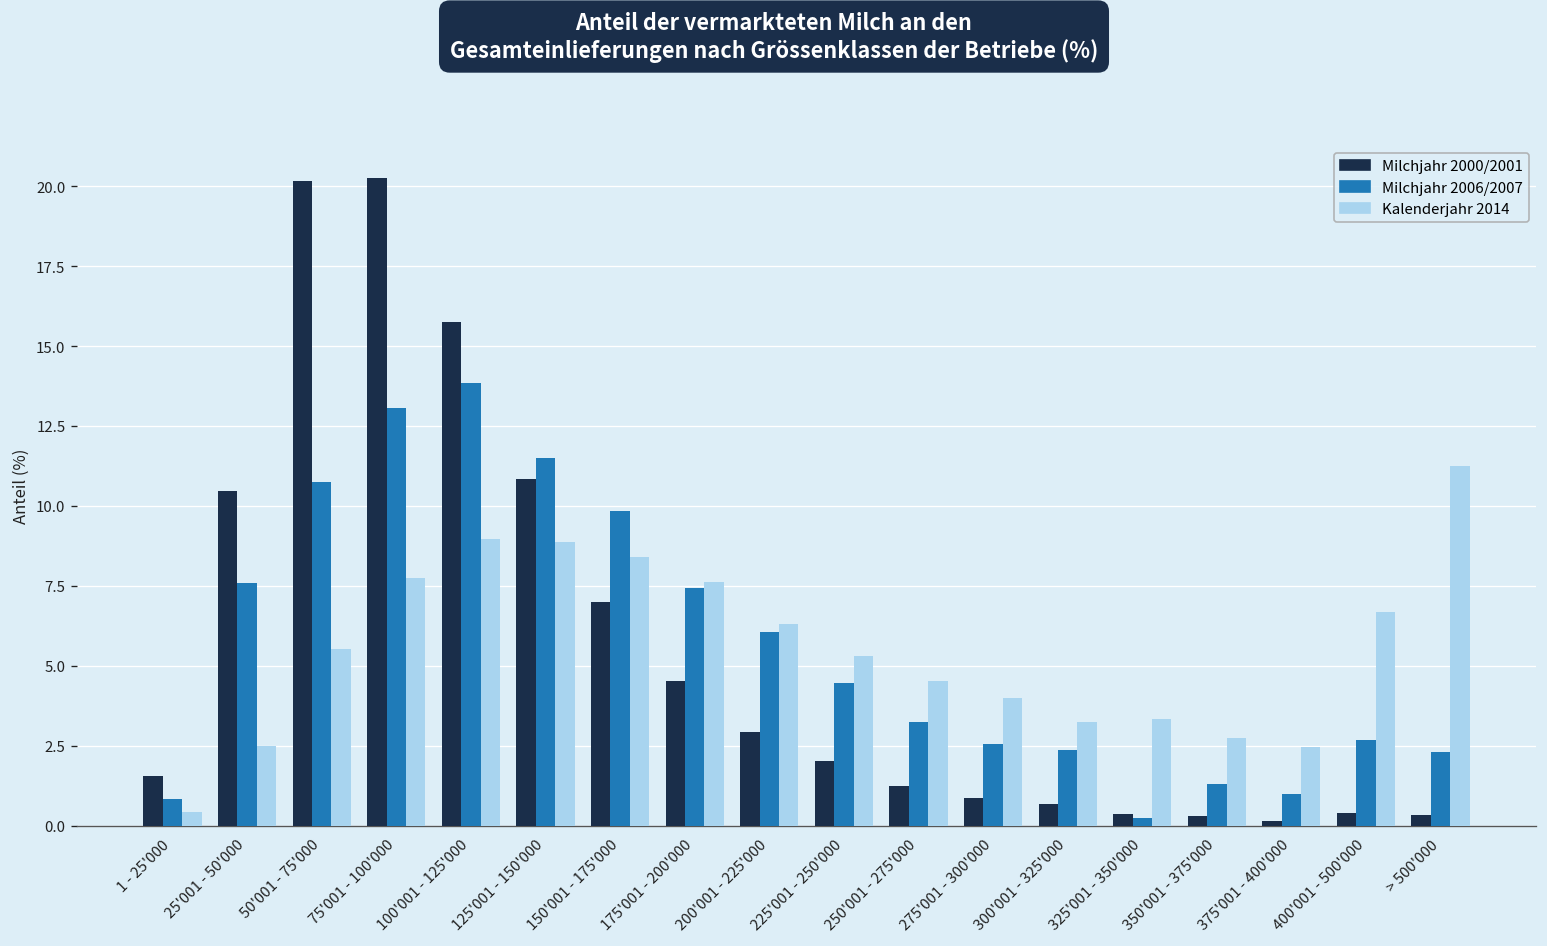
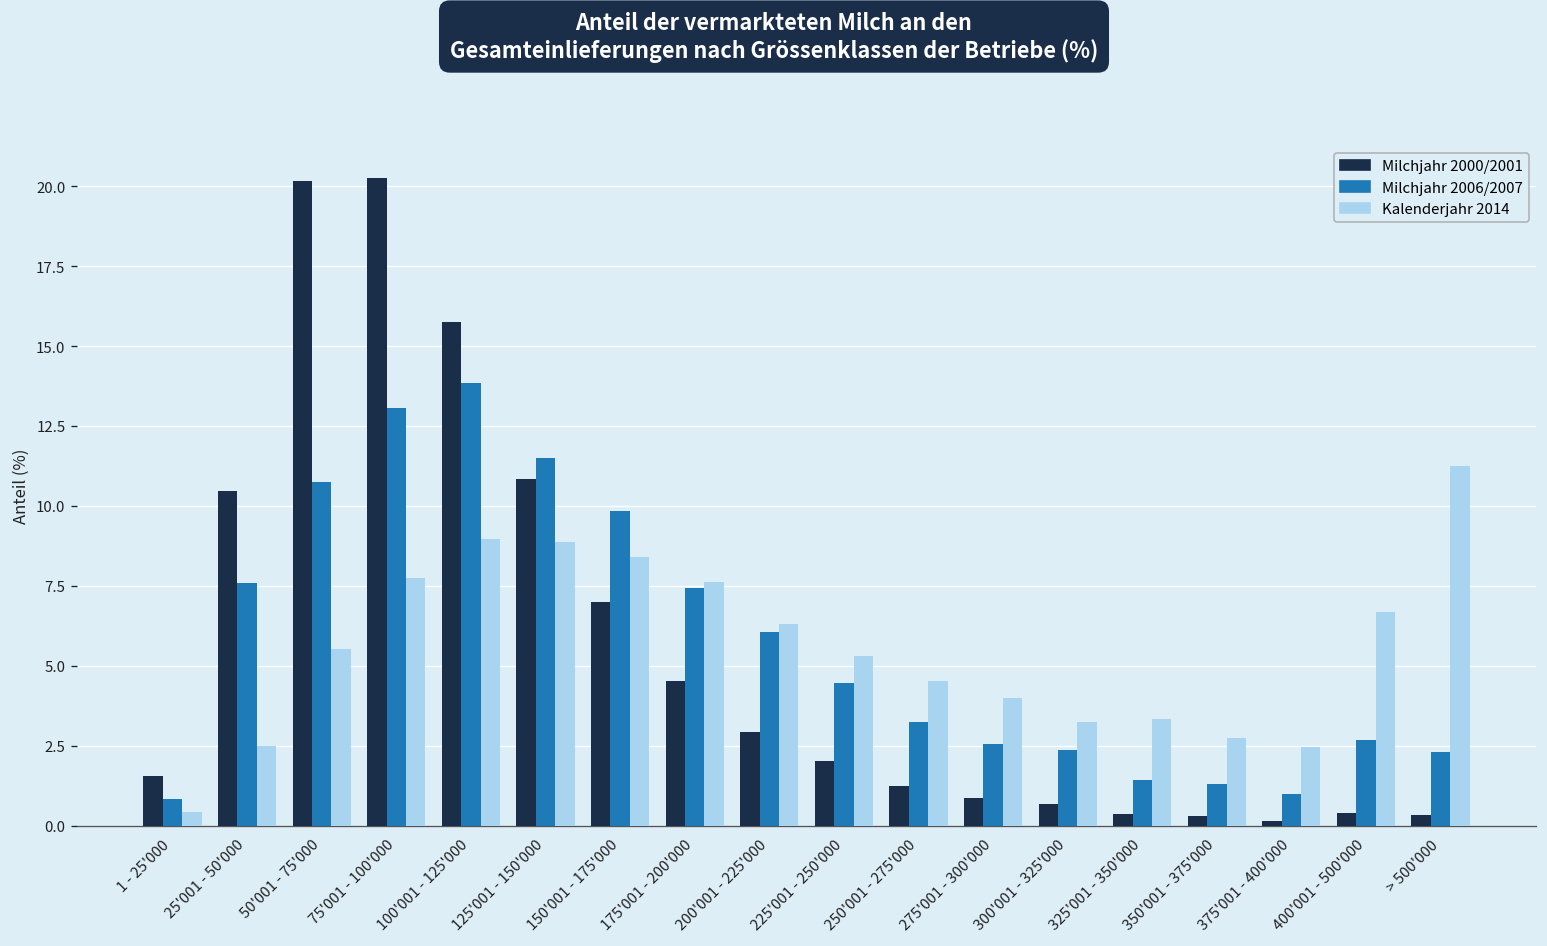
Milchjahr 2006/2007, 325'001 - 350'000: 0.2 -> 1.4
